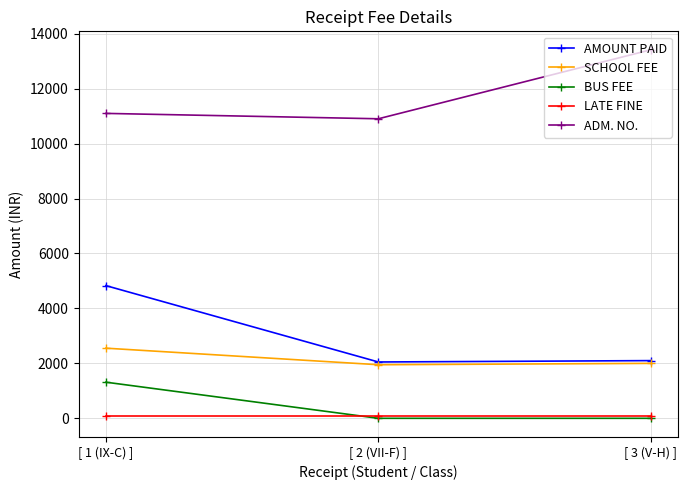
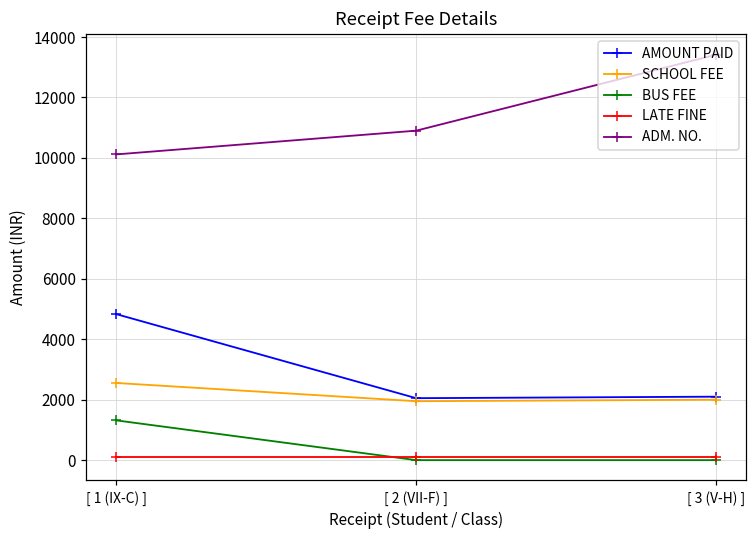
ADM. NO., [ 1 (IX-C) ]: 11100 -> 10100
